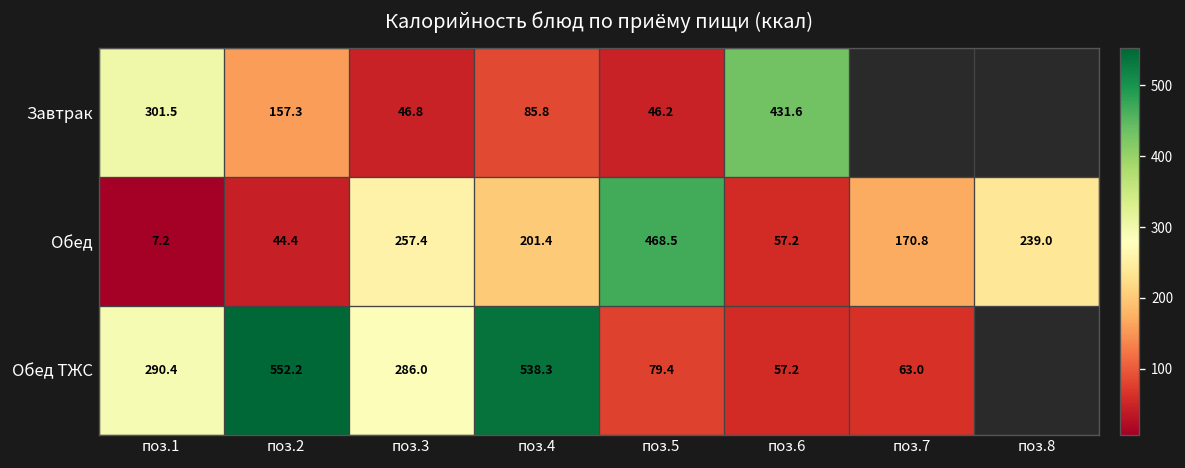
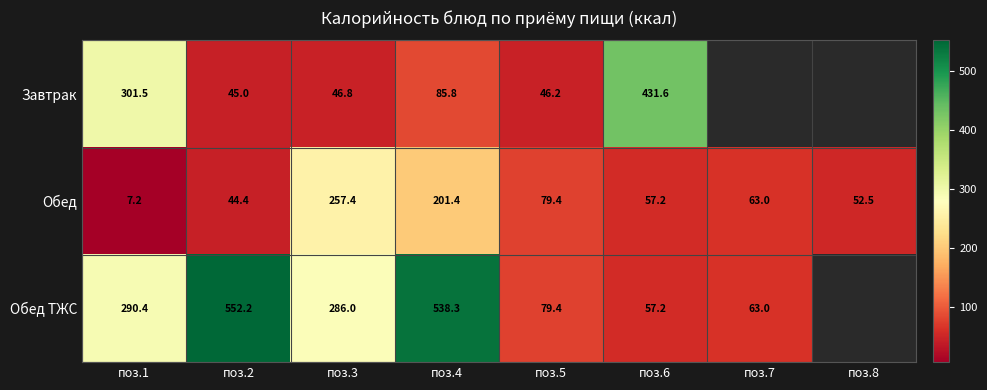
Завтрак, поз.2: 157.3 -> 45.0
Обед, поз.5: 468.5 -> 79.4
Обед, поз.7: 170.8 -> 63.0
Обед, поз.8: 239.0 -> 52.5
